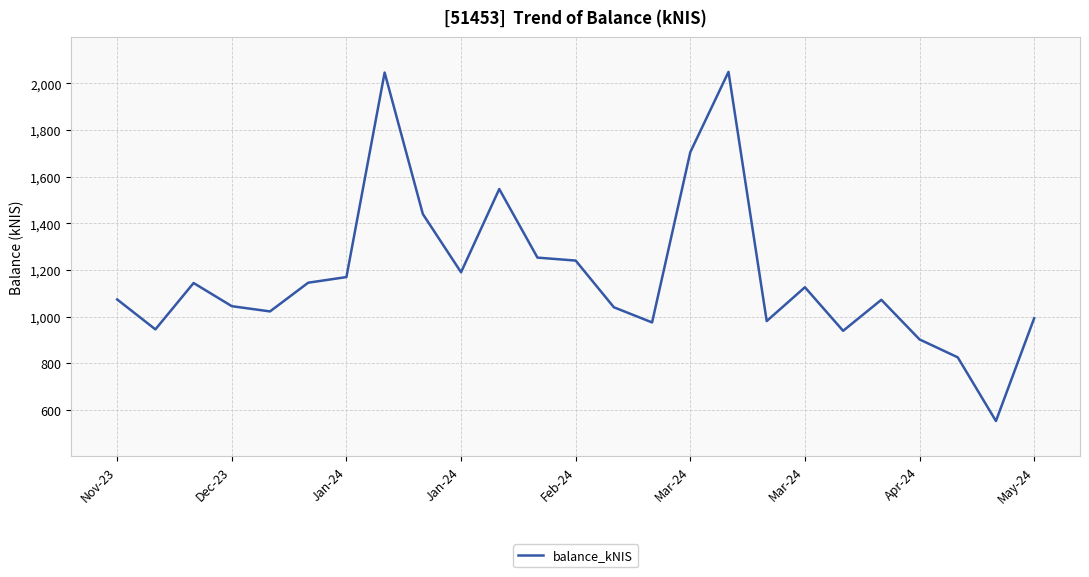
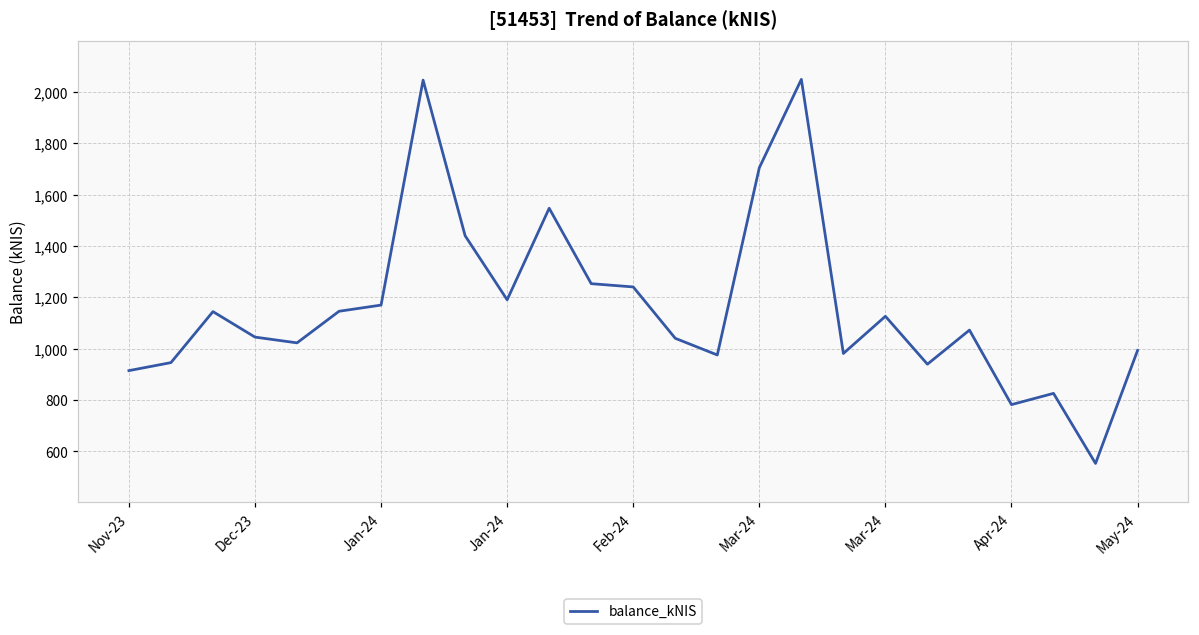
Nov-23: 1,070 -> 910
Apr-24: 900 -> 780
